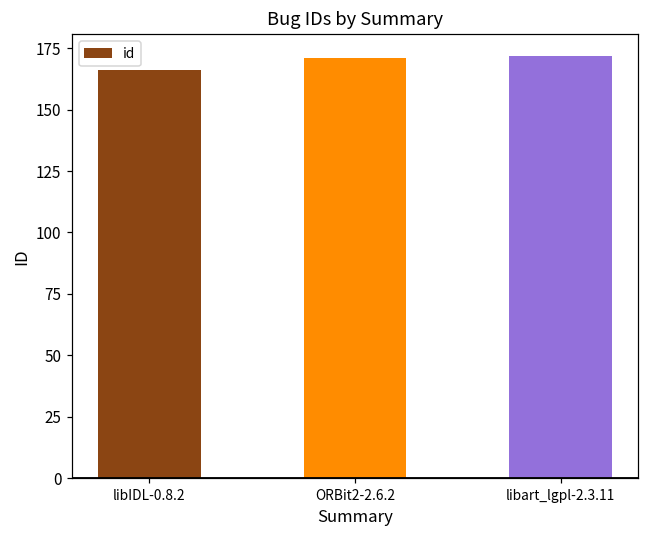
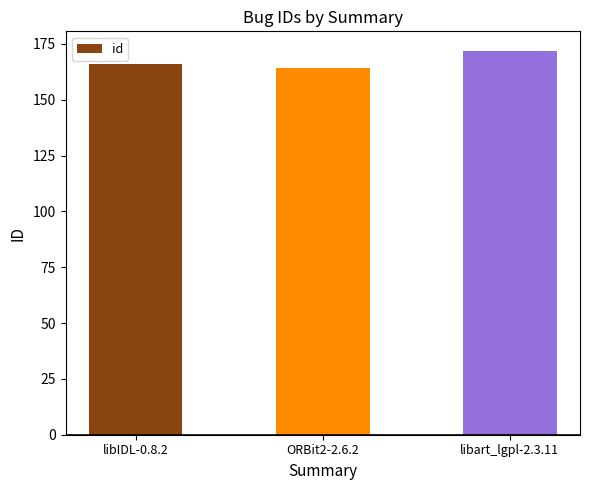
ORBit2-2.6.2: 171 -> 164
